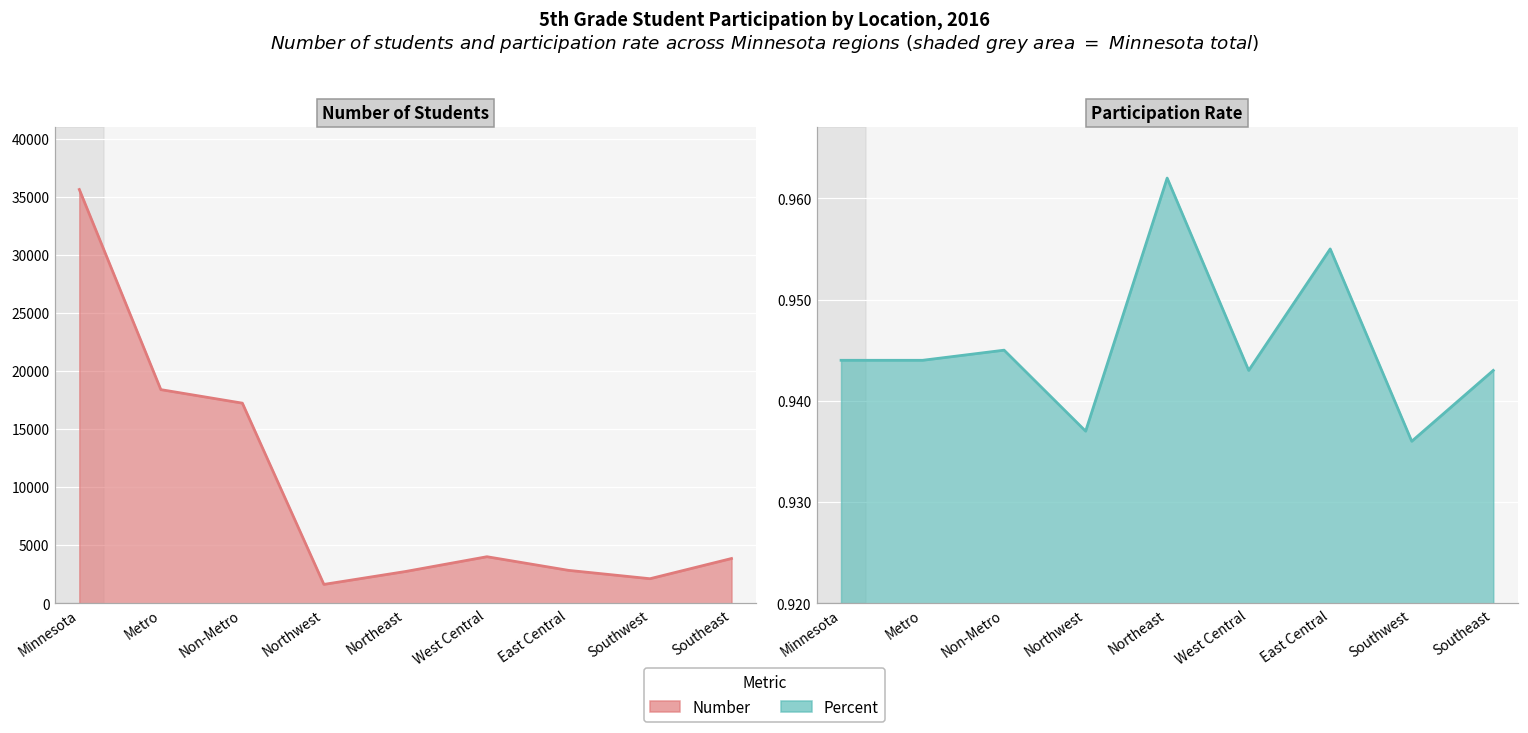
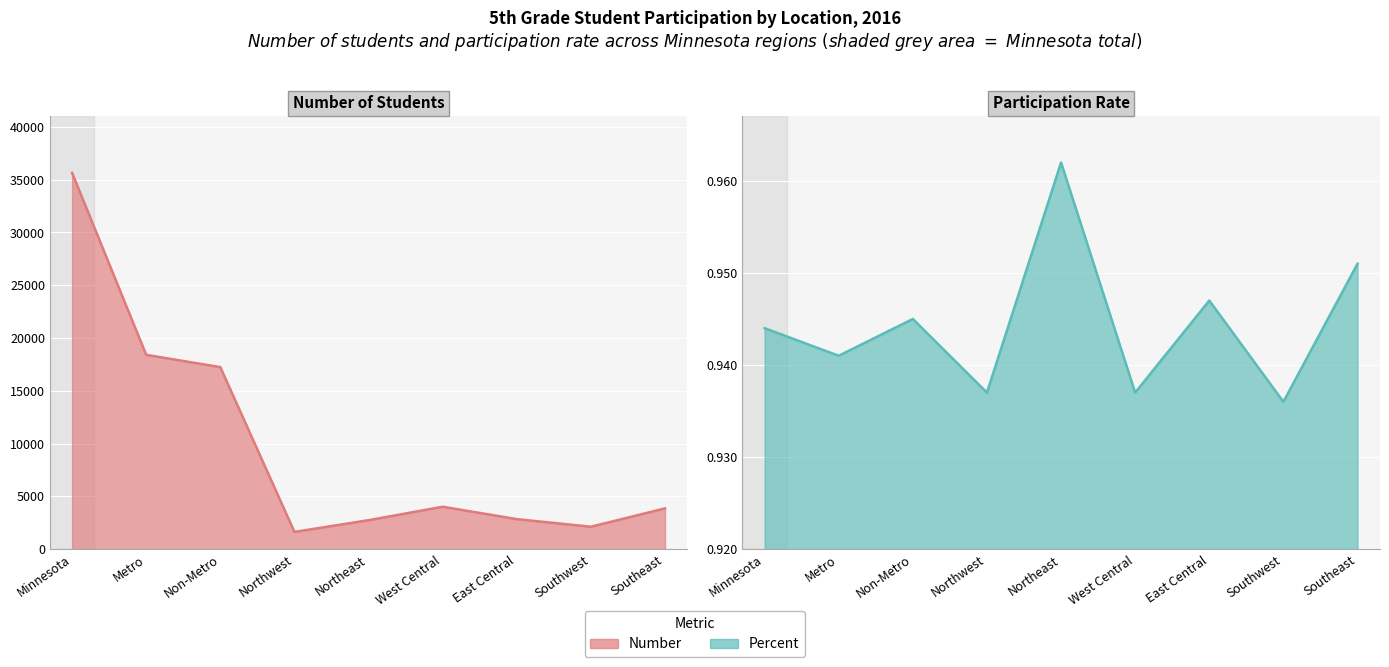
Participation Rate, Metro: 0.944 -> 0.941
Participation Rate, West Central: 0.943 -> 0.937
Participation Rate, East Central: 0.955 -> 0.947
Participation Rate, Southeast: 0.943 -> 0.951
